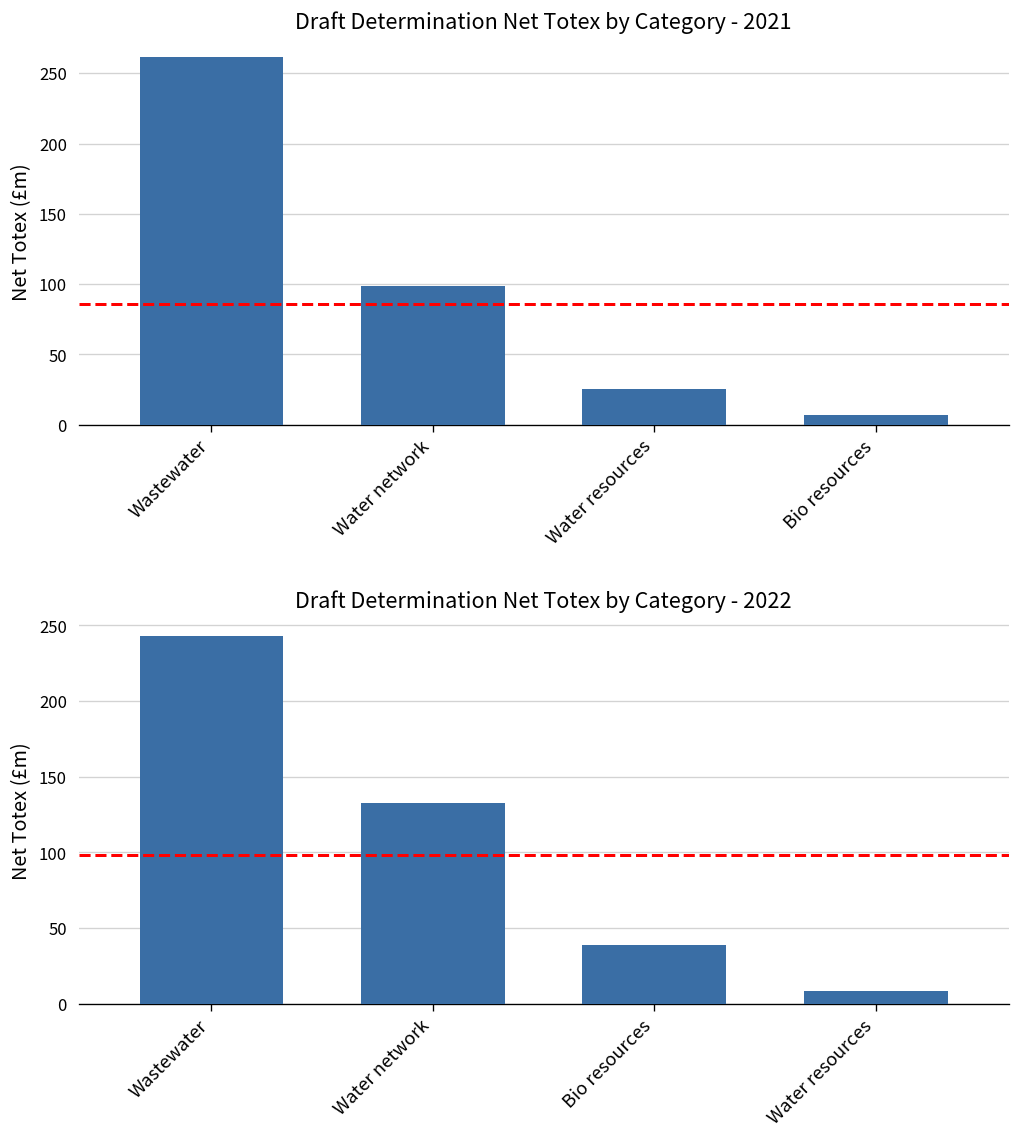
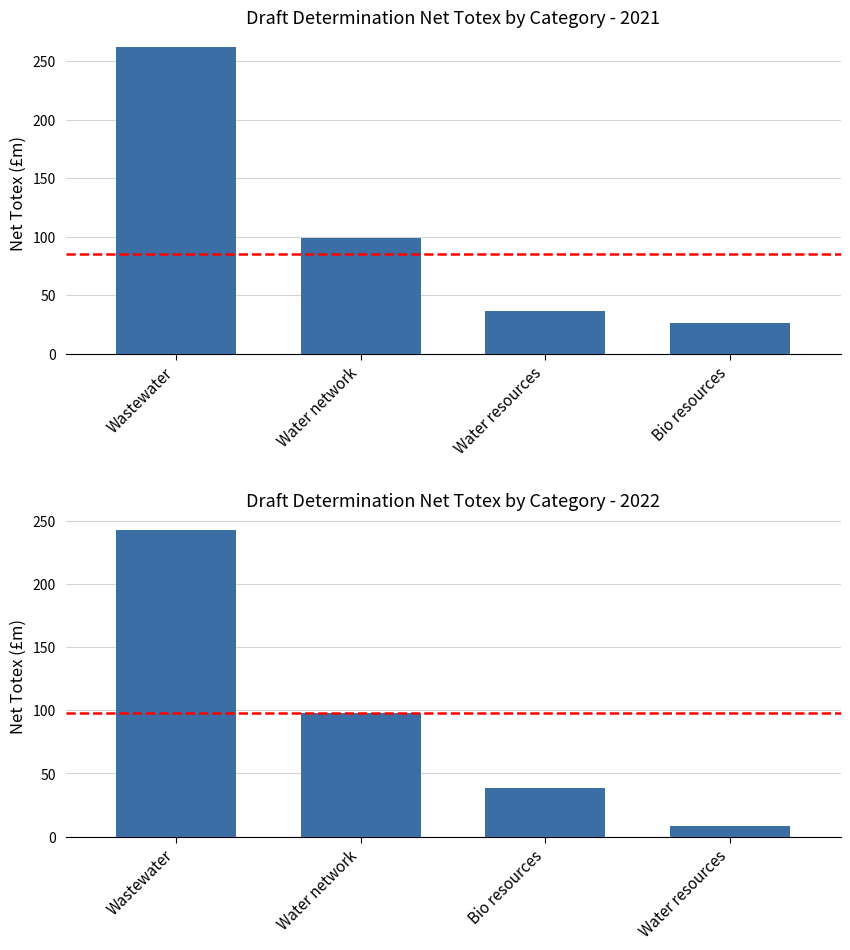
Draft Determination Net Totex by Category - 2021, Water resources: 25 -> 37
Draft Determination Net Totex by Category - 2021, Bio resources: 7 -> 27
Draft Determination Net Totex by Category - 2022, Water network: 132 -> 98
